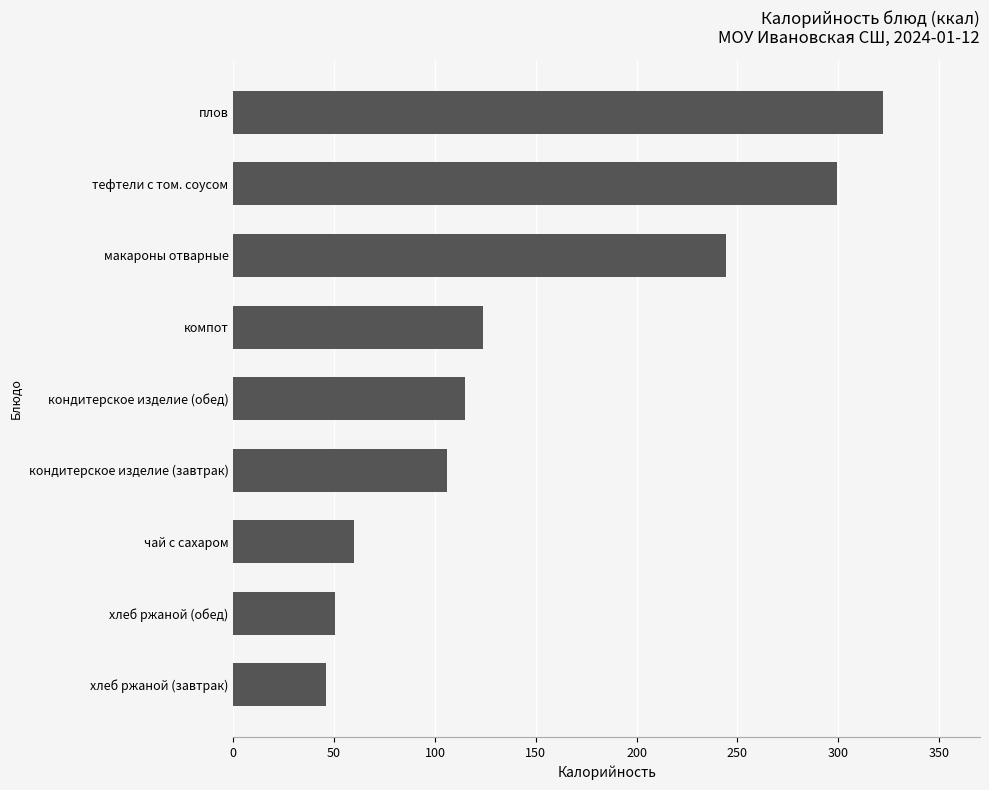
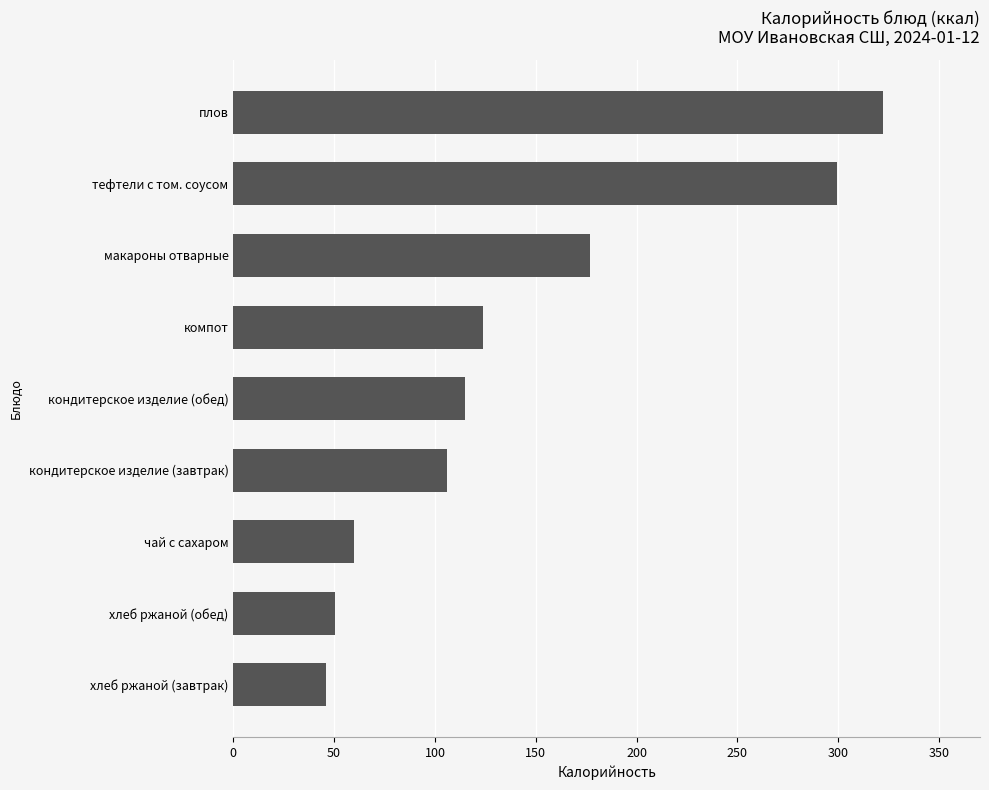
макароны отварные: 245 -> 177
